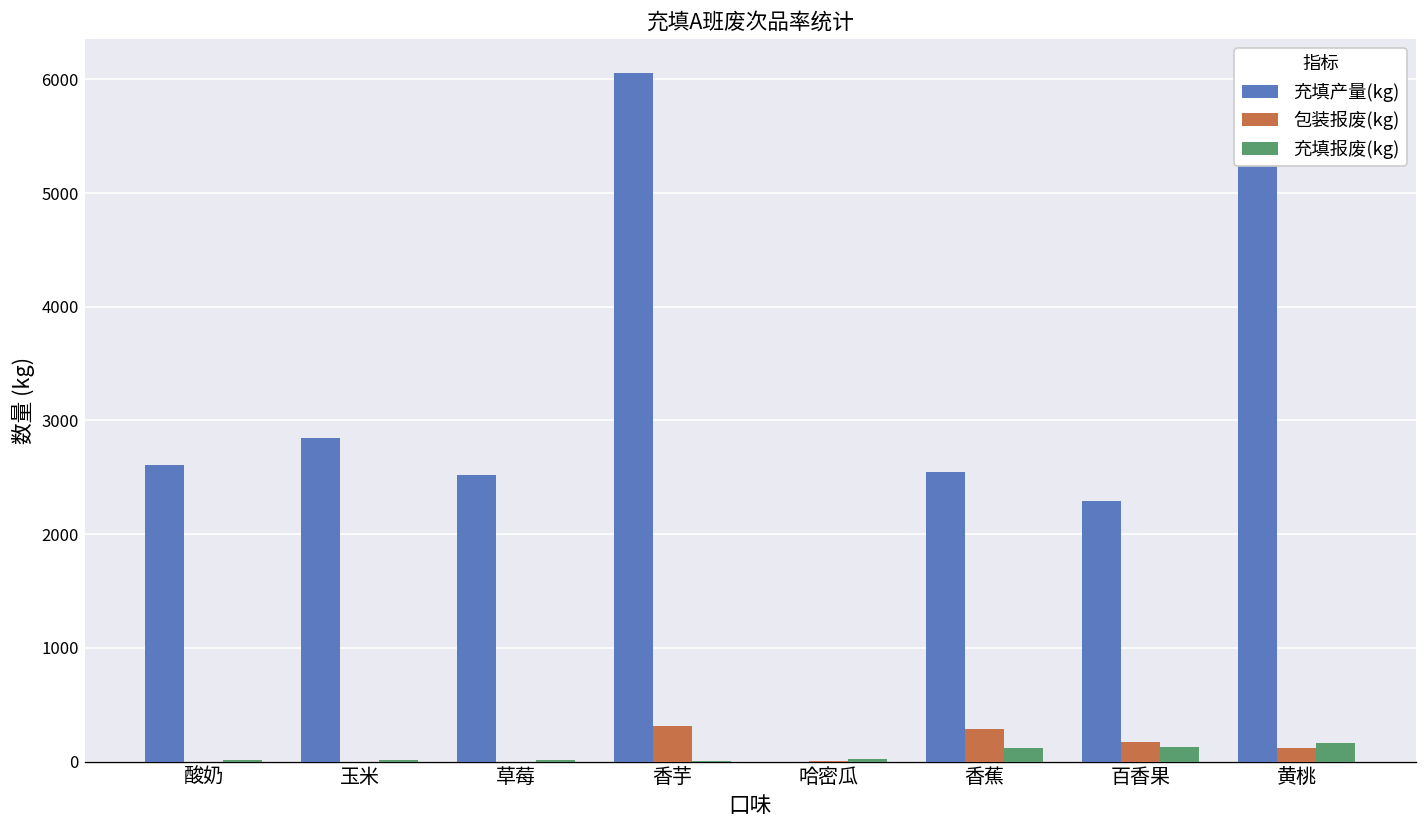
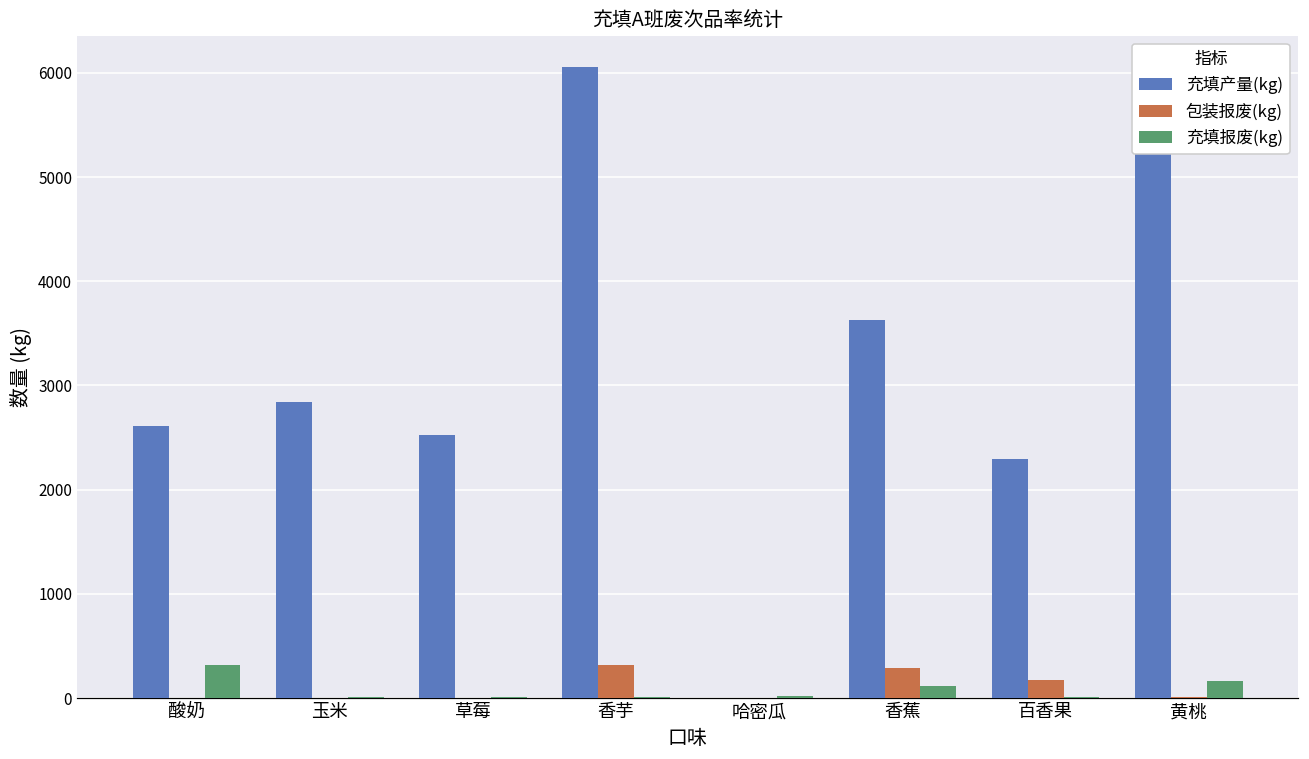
充填报废(kg), 酸奶: 0 -> 300
充填产量(kg), 香蕉: 2500 -> 3600
充填报废(kg), 百香果: 100 -> 0
包装报废(kg), 黄桃: 100 -> 0
